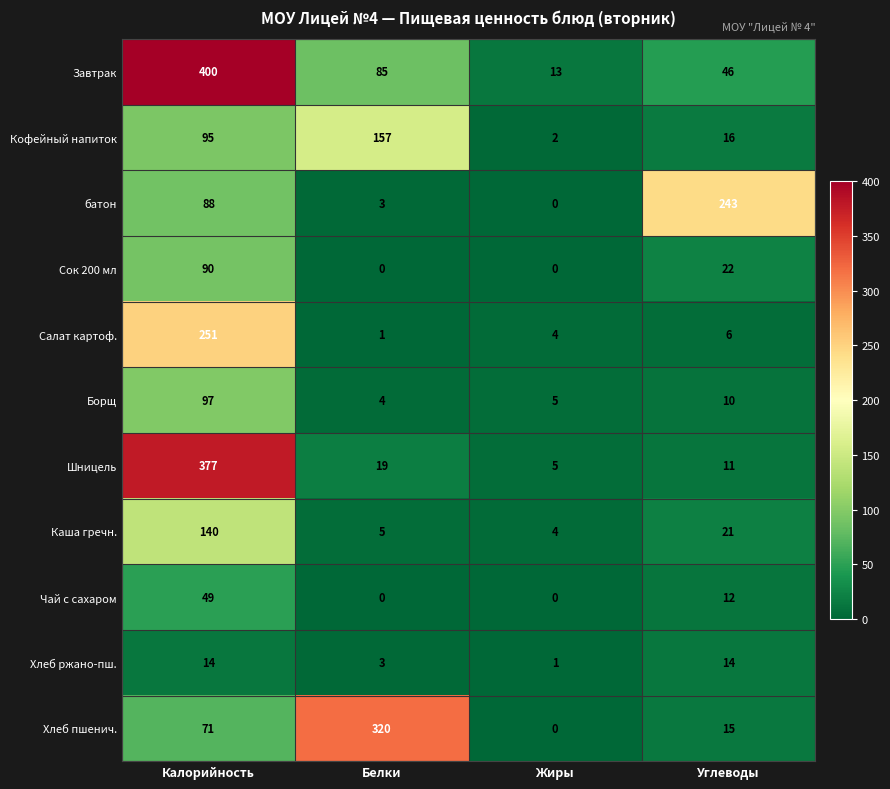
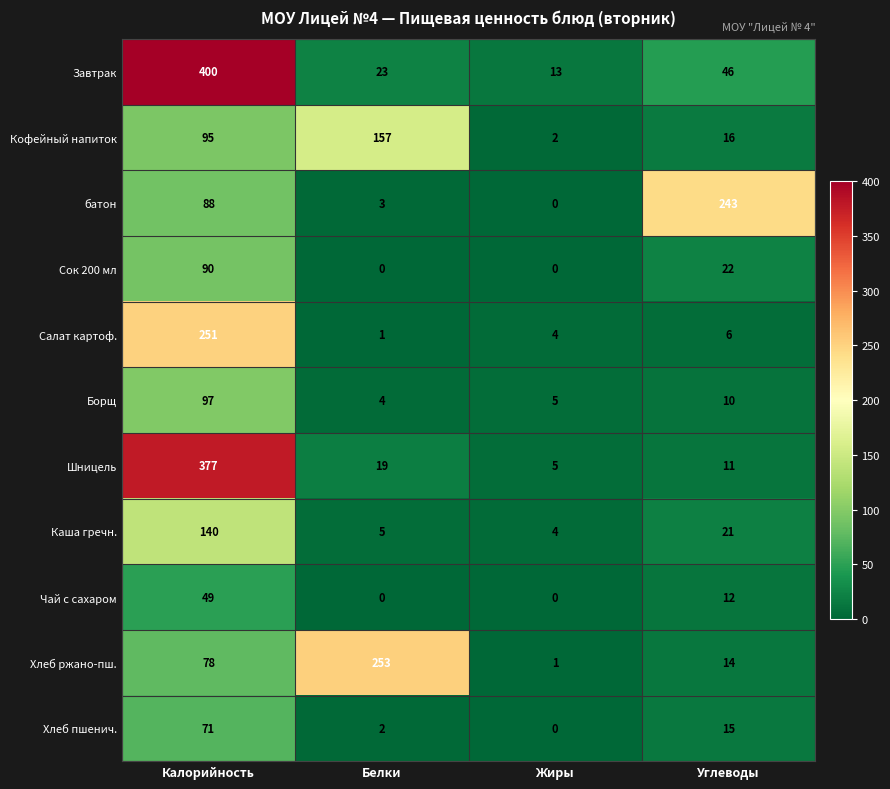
Завтрак, Белки: 85 -> 23
Хлеб ржано-пш., Калорийность: 14 -> 78
Хлеб ржано-пш., Белки: 3 -> 253
Хлеб пшенич., Белки: 320 -> 2
